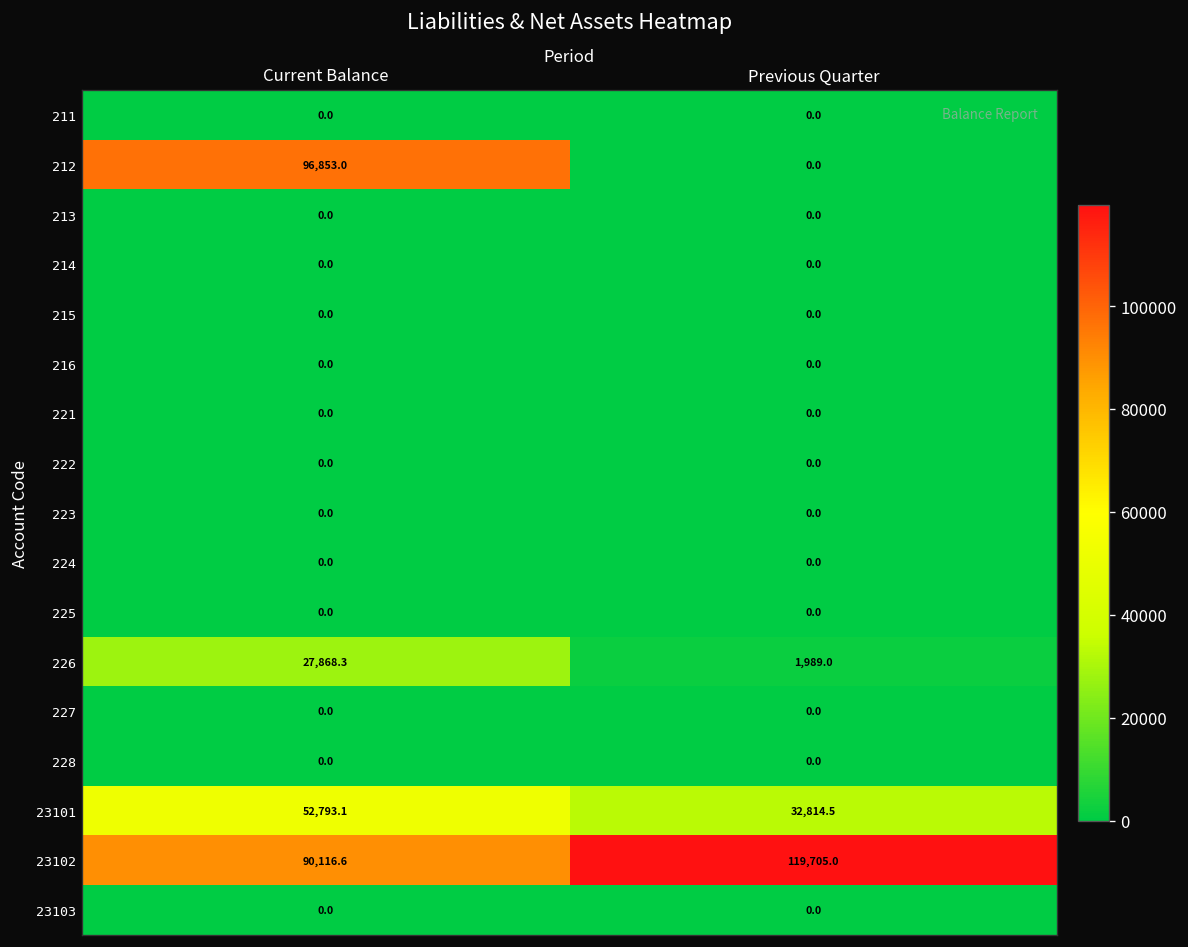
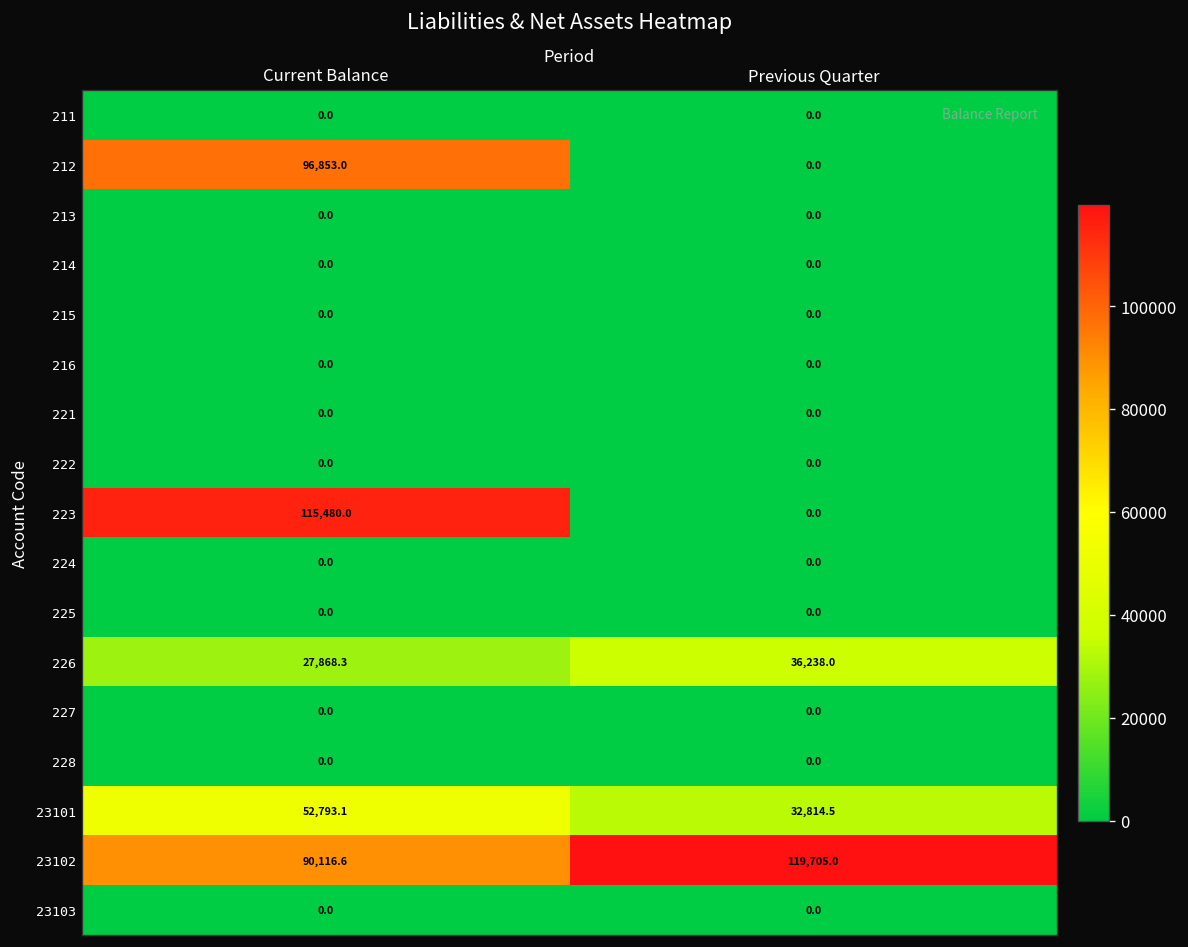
223, Current Balance: 0.0 -> 115,480.0
226, Previous Quarter: 1,989.0 -> 36,238.0
